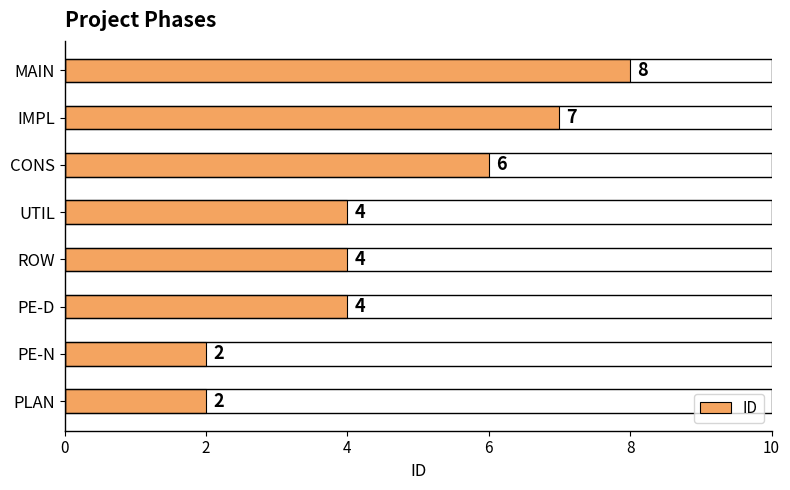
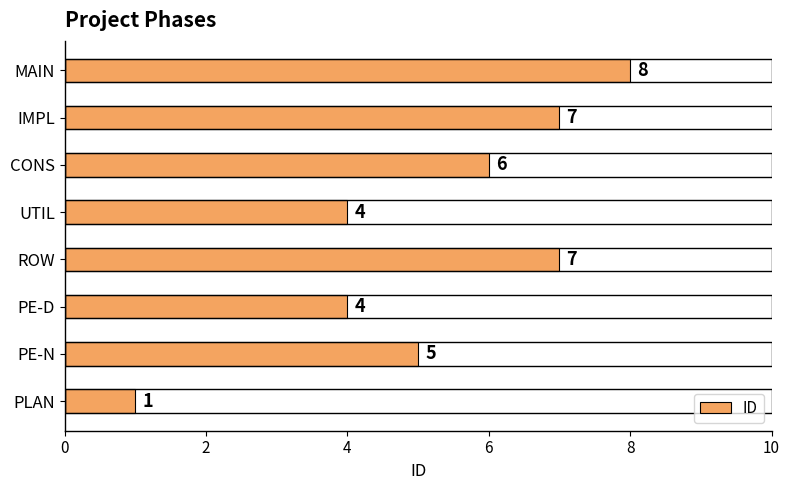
ROW: 4 -> 7
PE-N: 2 -> 5
PLAN: 2 -> 1
